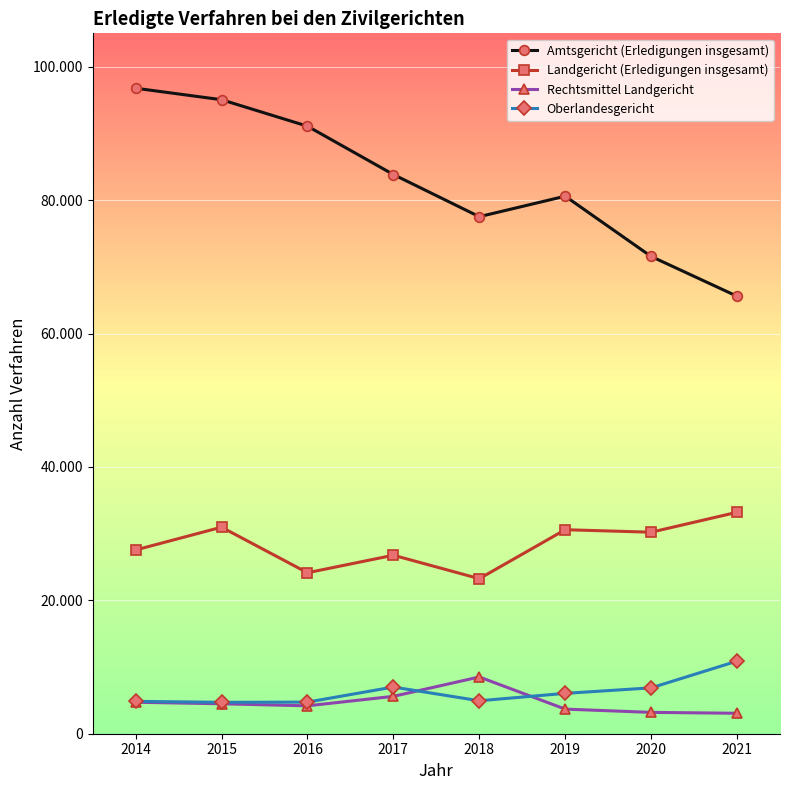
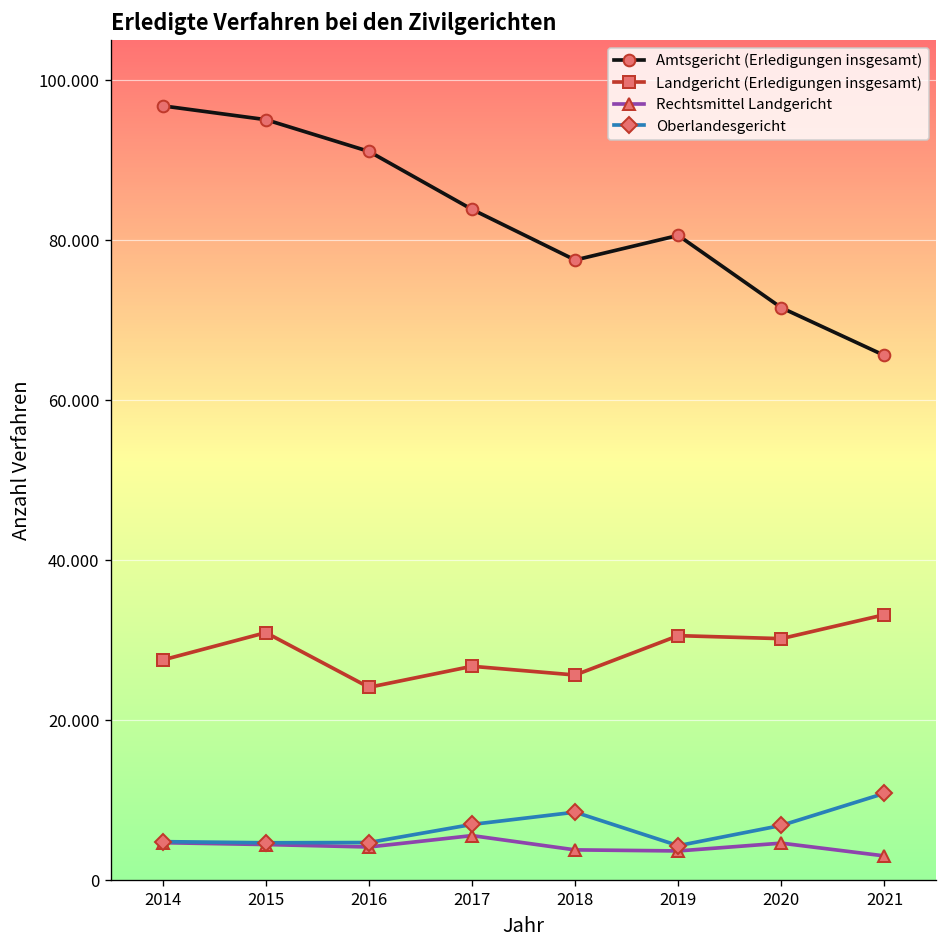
Landgericht (Erledigungen insgesamt), 2018: 23 -> 26
Rechtsmittel Landgericht, 2018: 9 -> 4
Oberlandesgericht, 2018: 5 -> 9
Oberlandesgericht, 2019: 6 -> 4
Rechtsmittel Landgericht, 2020: 3 -> 5
